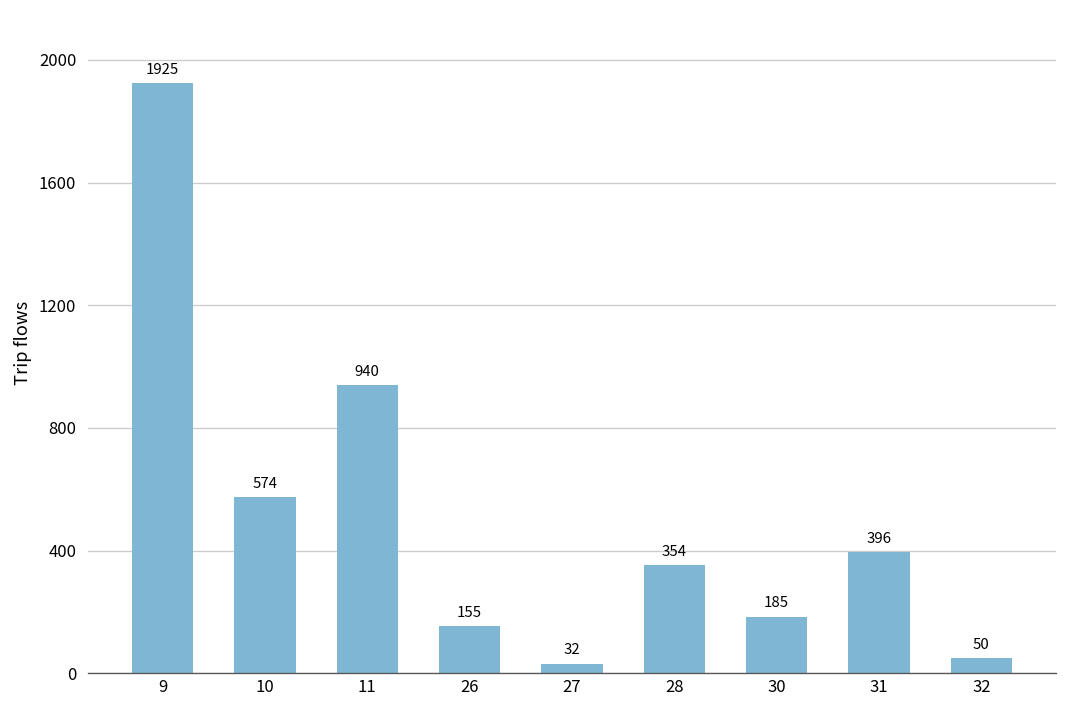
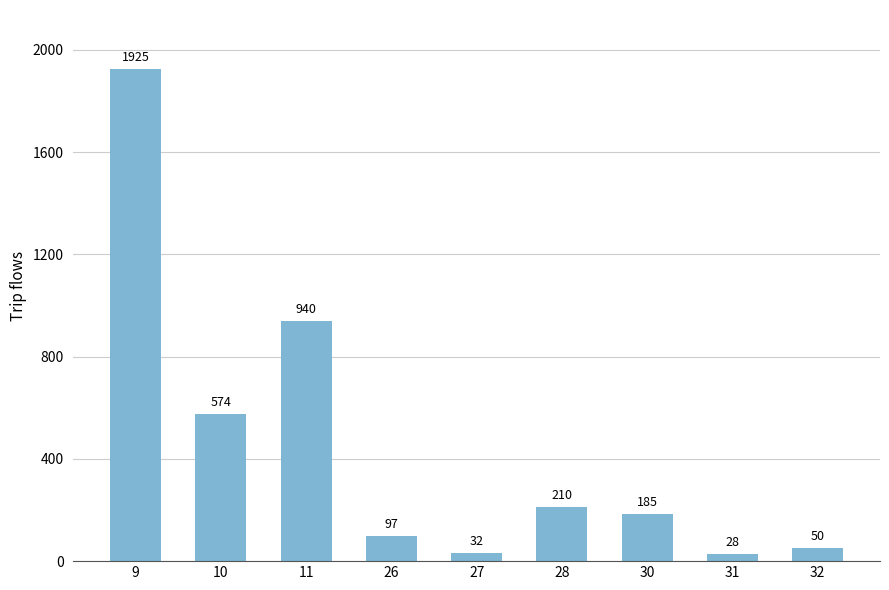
26: 155 -> 97
28: 354 -> 210
31: 396 -> 28
